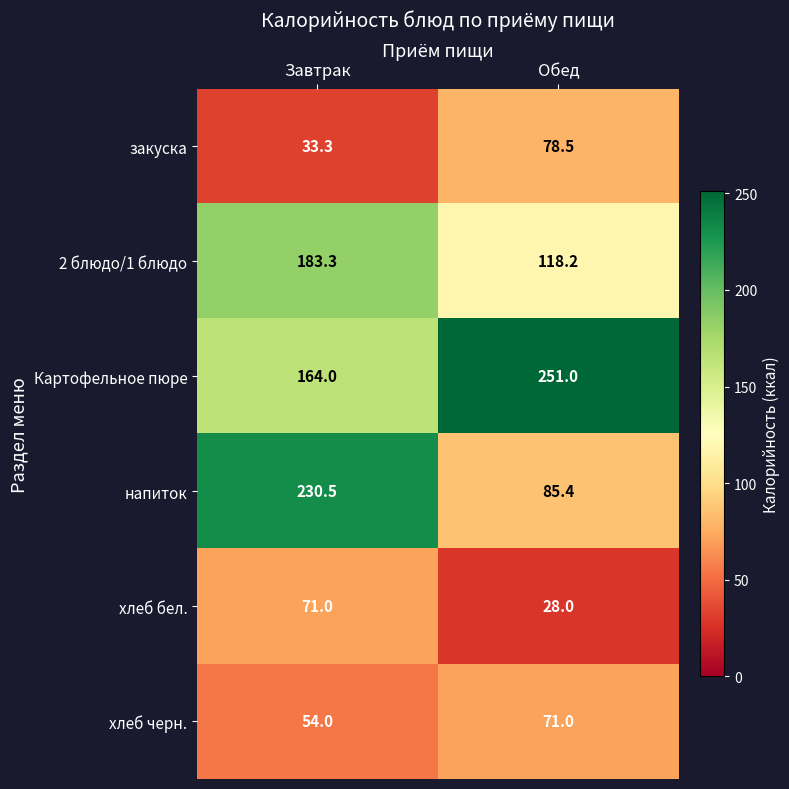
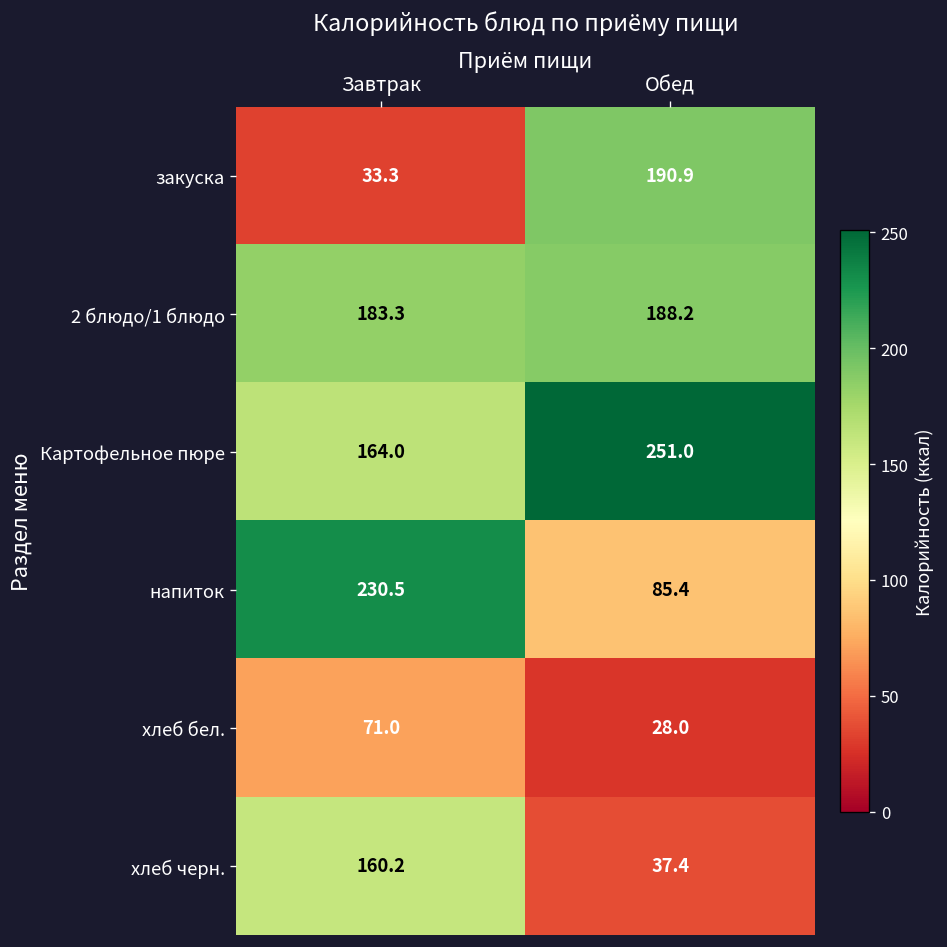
закуска, Обед: 78.5 -> 190.9
2 блюдо/1 блюдо, Обед: 118.2 -> 188.2
хлеб черн., Завтрак: 54.0 -> 160.2
хлеб черн., Обед: 71.0 -> 37.4
